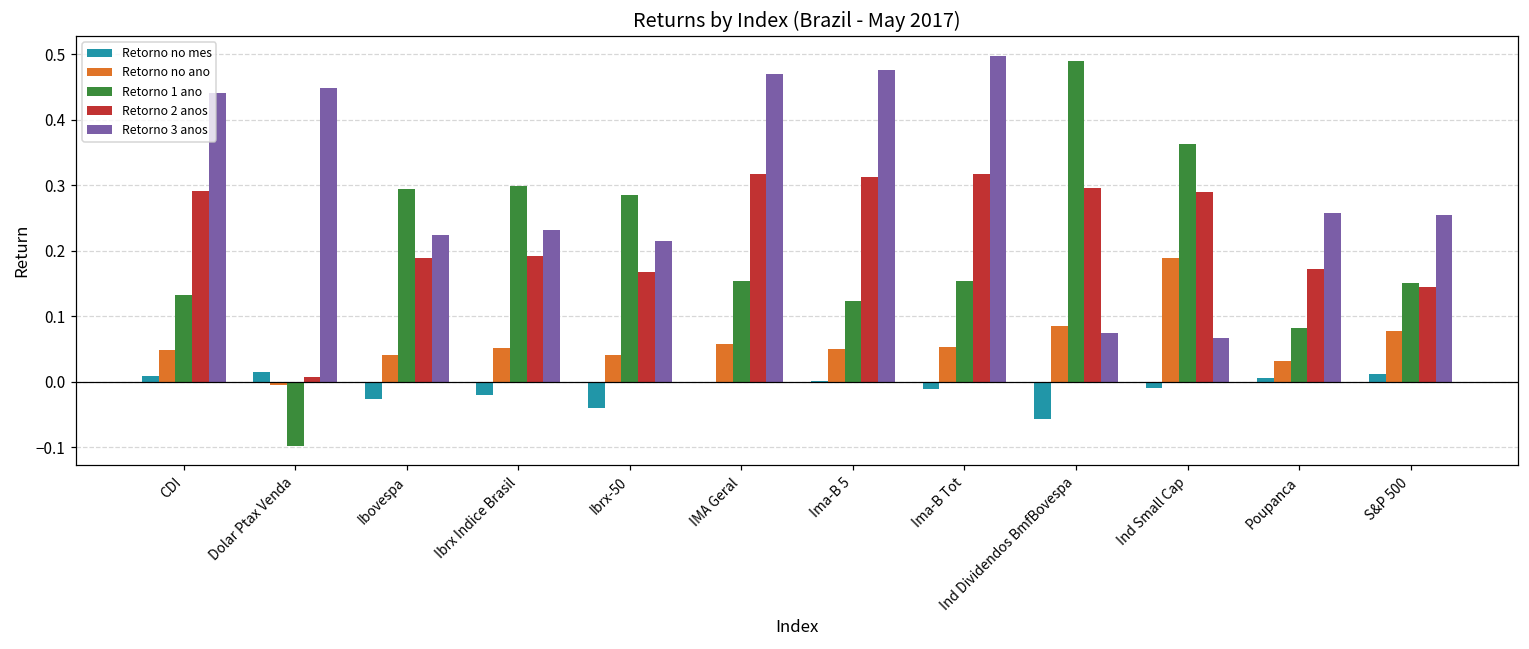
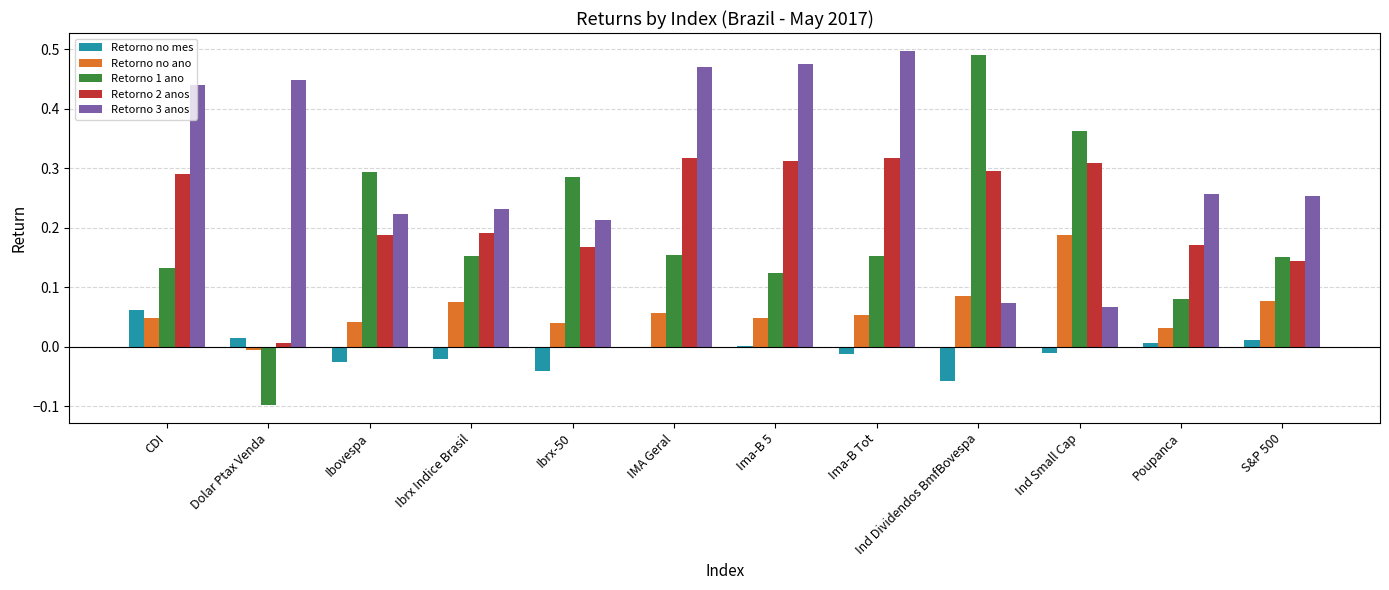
Retorno no mes, CDI: 0.01 -> 0.06
Retorno no ano, Ibrx Indice Brasil: 0.05 -> 0.08
Retorno 1 ano, Ibrx Indice Brasil: 0.30 -> 0.15
Retorno 2 anos, Ind Small Cap: 0.29 -> 0.31
